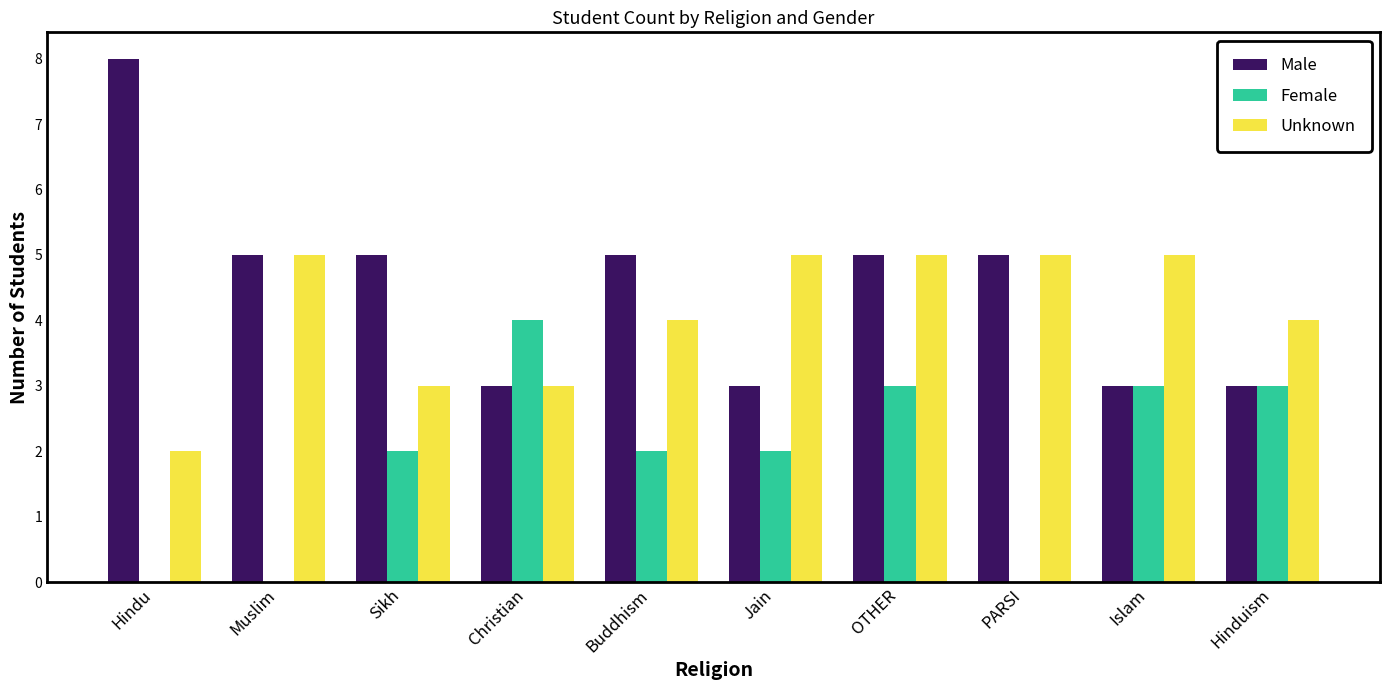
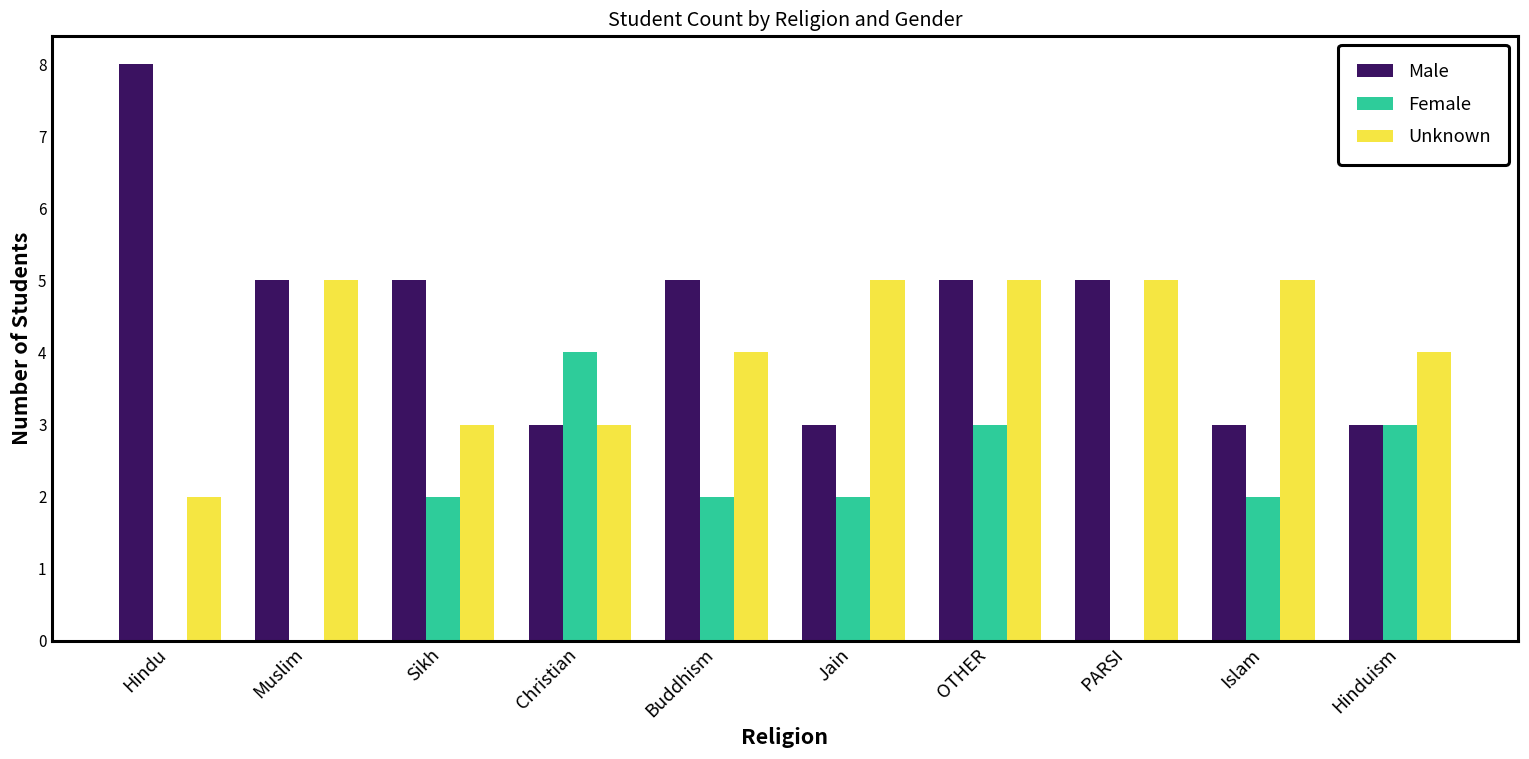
Female, Islam: 3 -> 2
